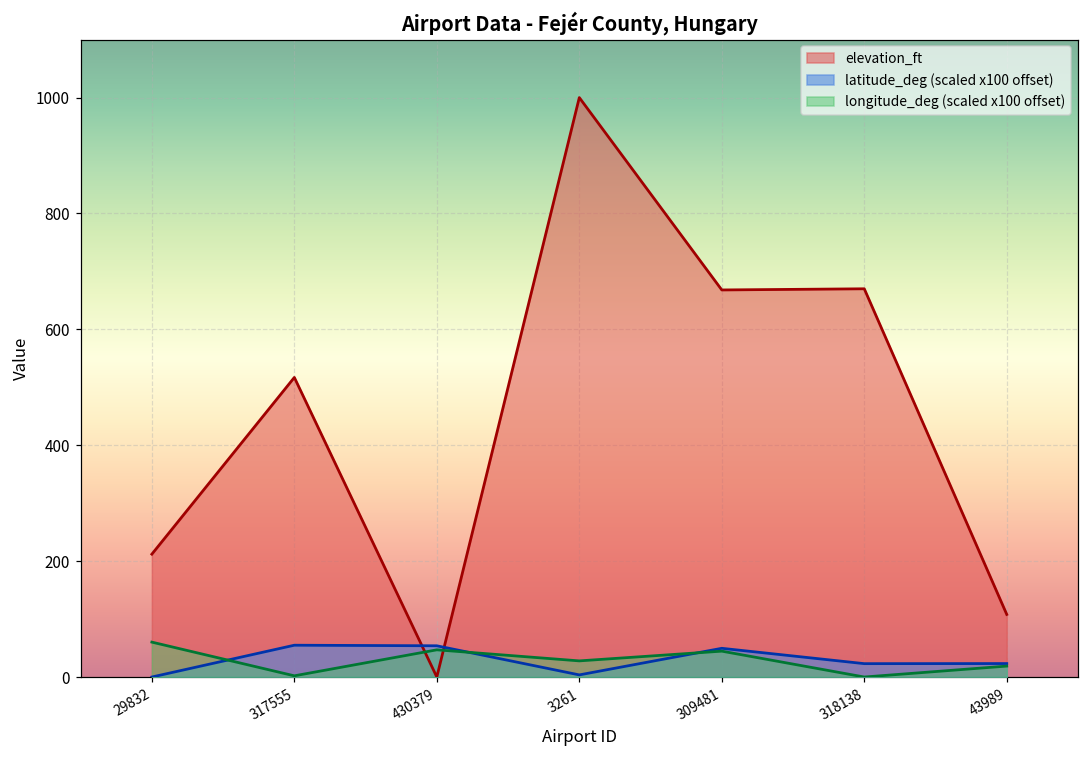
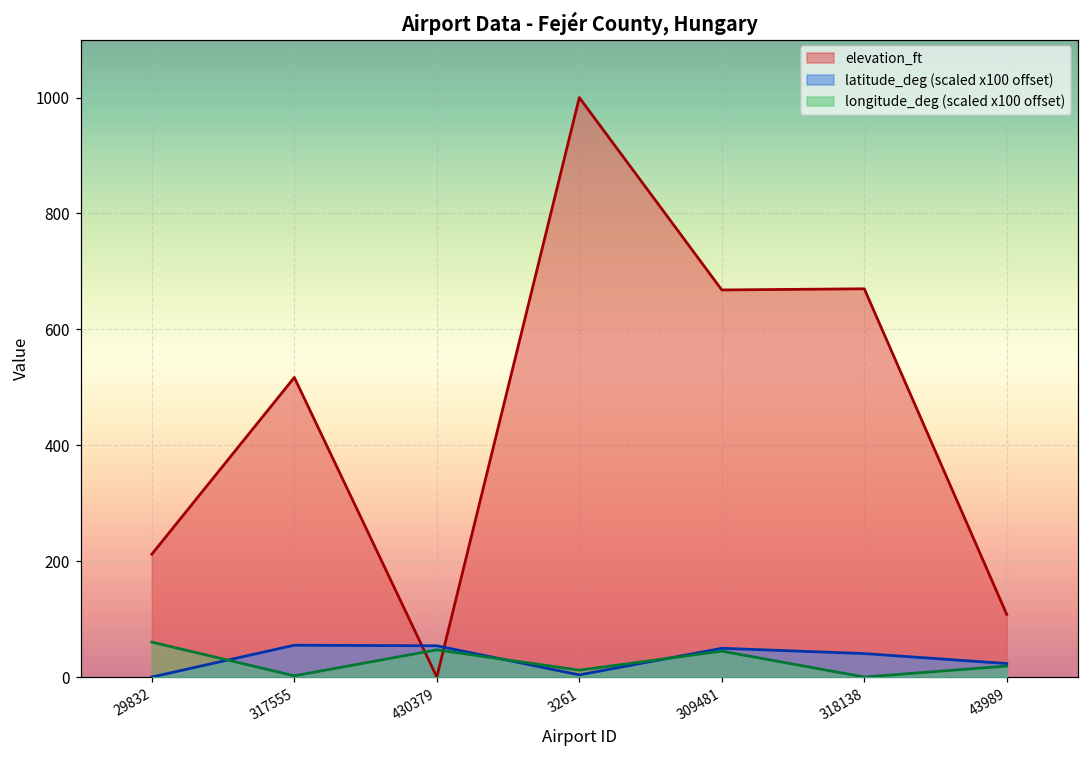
longitude_deg (scaled x100 offset), 3261: 30 -> 10
latitude_deg (scaled x100 offset), 318138: 20 -> 40
